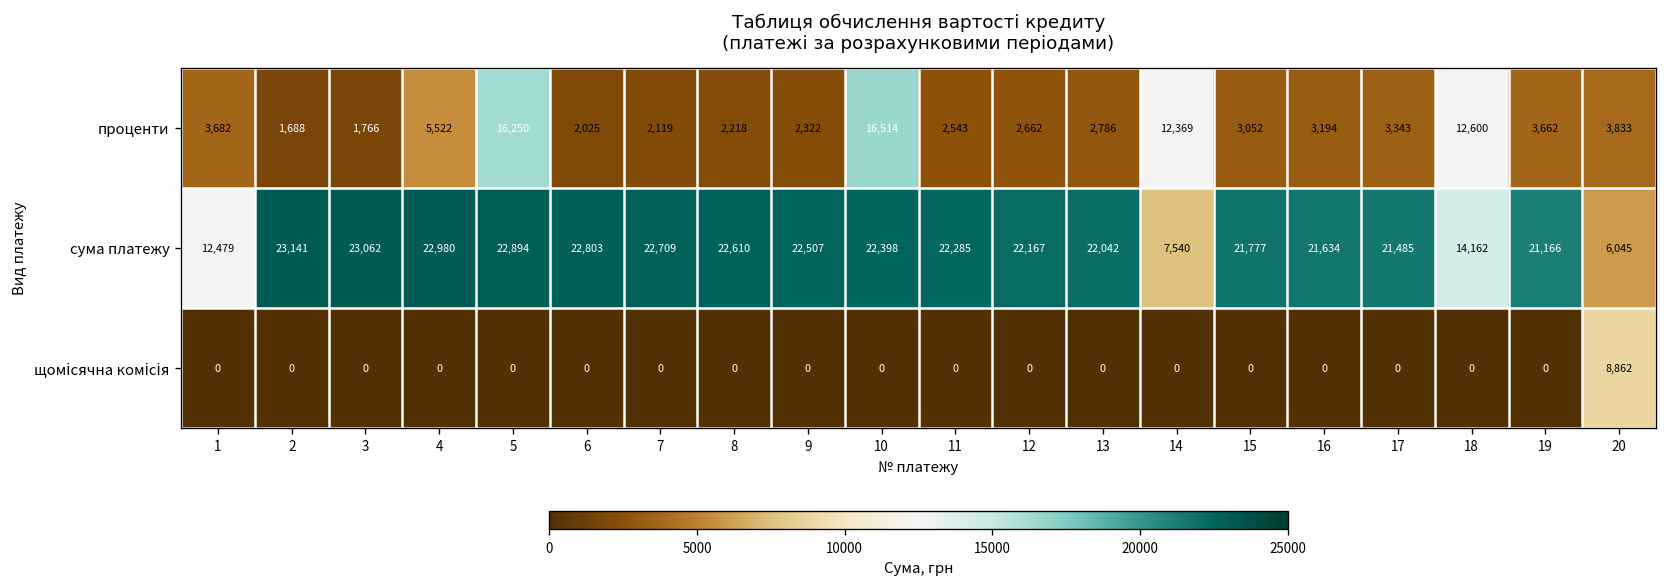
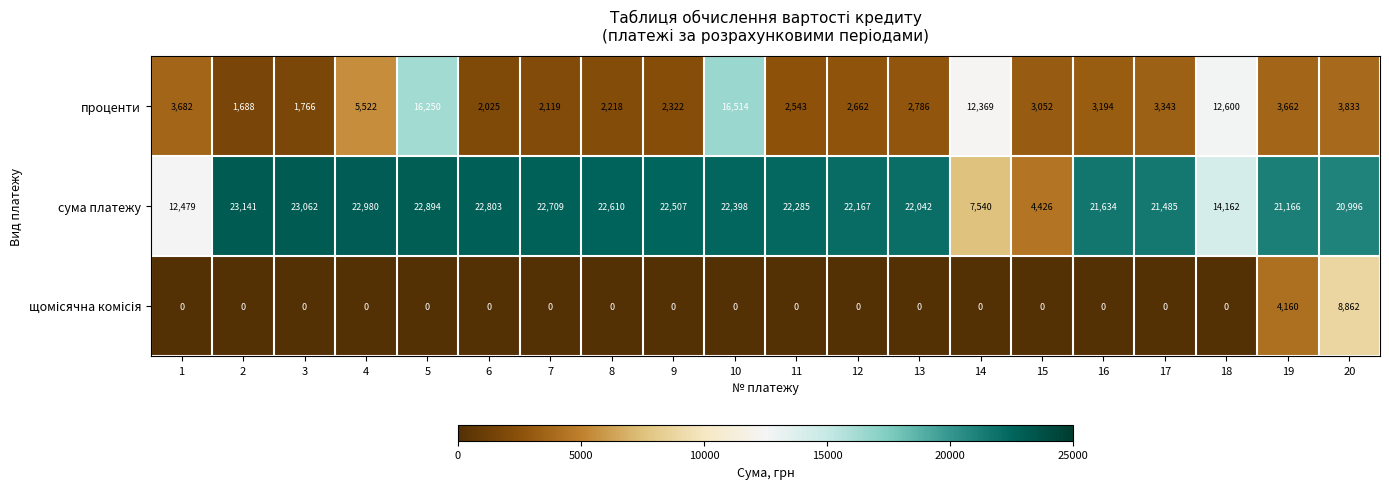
сума платежу, 15: 21,777 -> 4,426
сума платежу, 20: 6,045 -> 20,996
щомісячна комісія, 19: 0 -> 4,160
